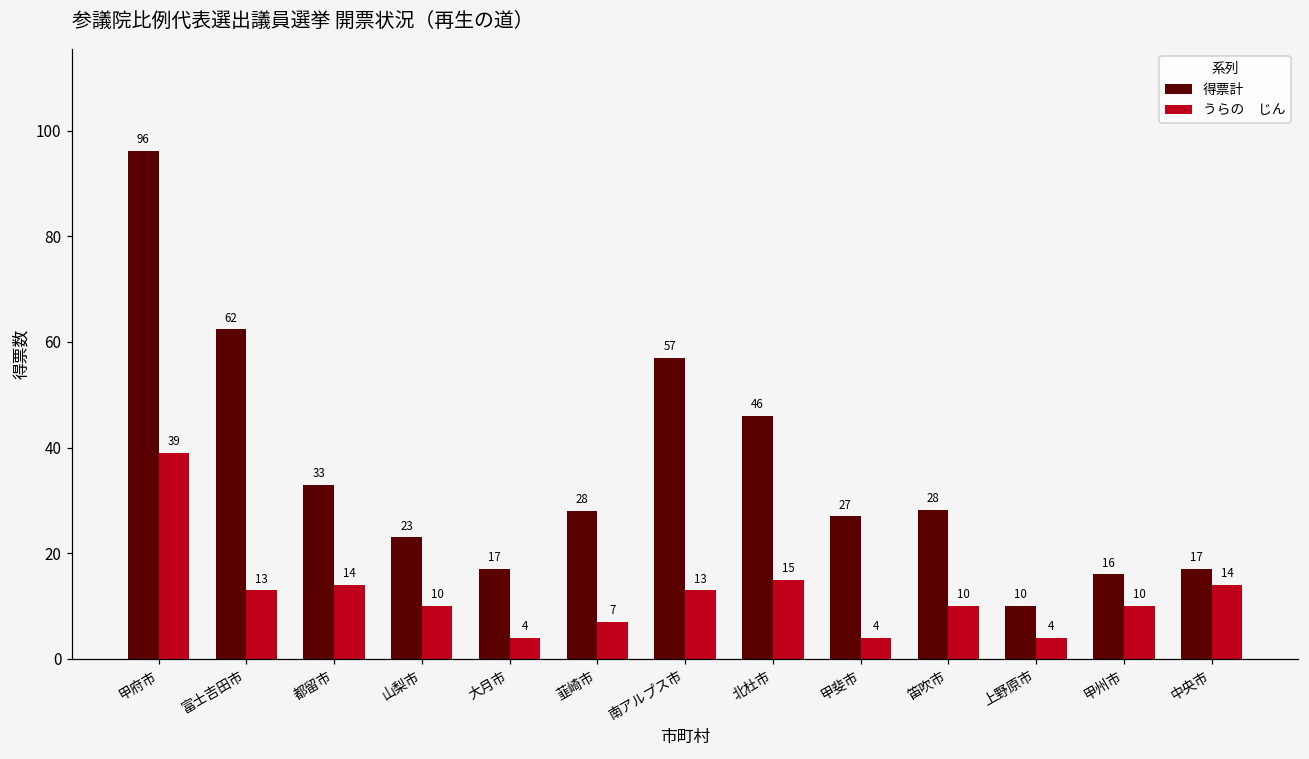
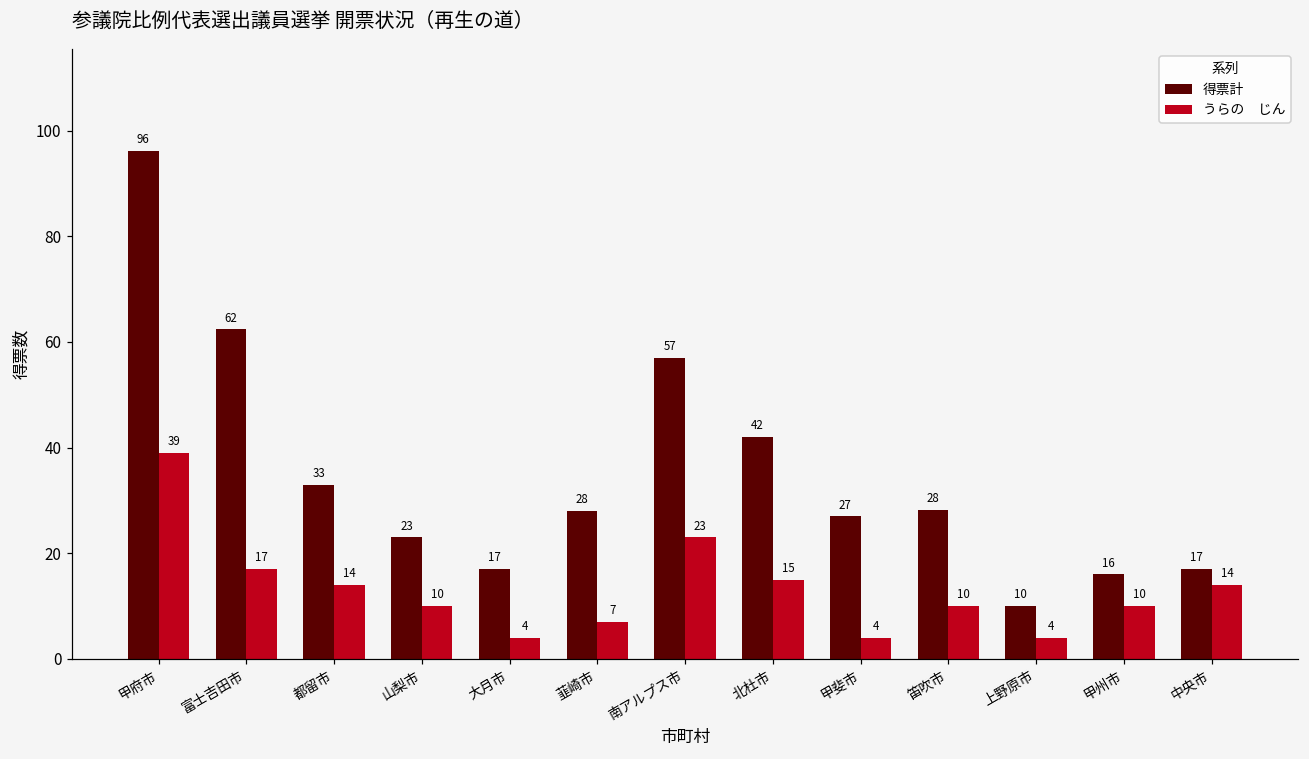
うらの じん, 富士吉田市: 13 -> 17
うらの じん, 南アルプス市: 13 -> 23
得票計, 北杜市: 46 -> 42
